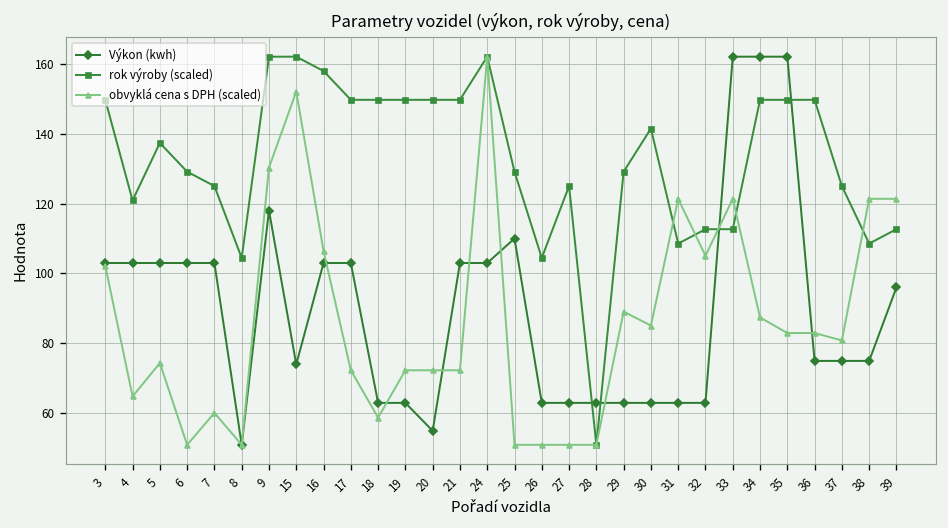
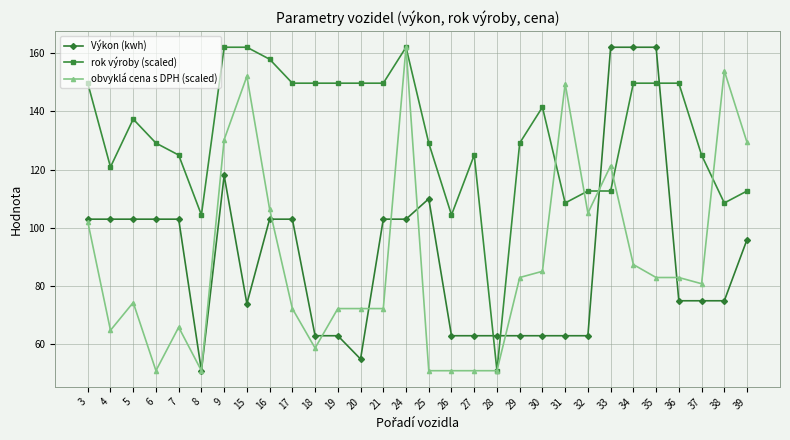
obvyklá cena s DPH (scaled), 7: 60 -> 66
obvyklá cena s DPH (scaled), 29: 89 -> 83
obvyklá cena s DPH (scaled), 31: 121 -> 150
obvyklá cena s DPH (scaled), 38: 121 -> 154
obvyklá cena s DPH (scaled), 39: 121 -> 129
